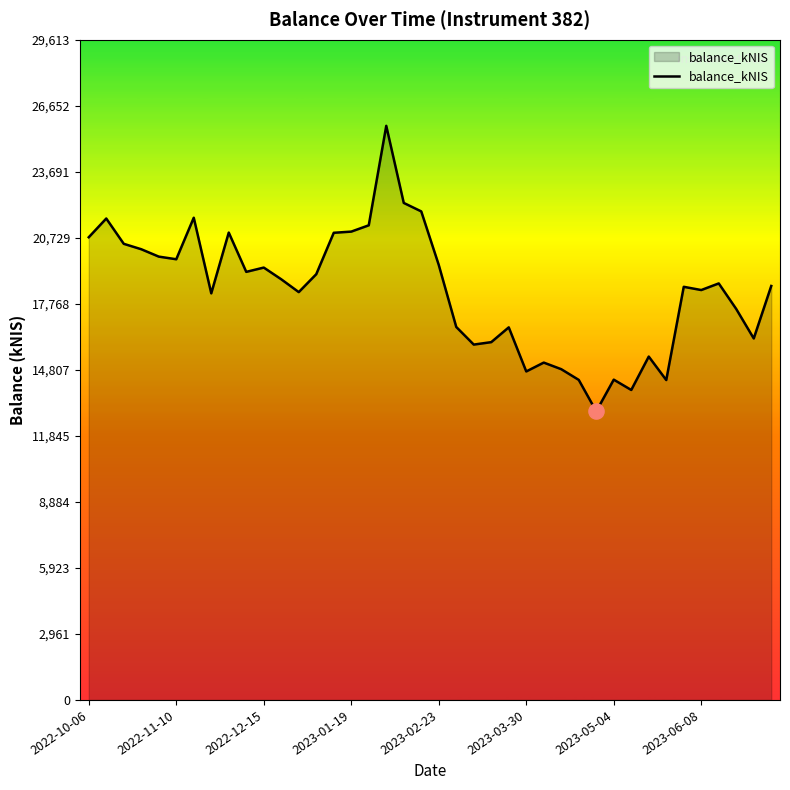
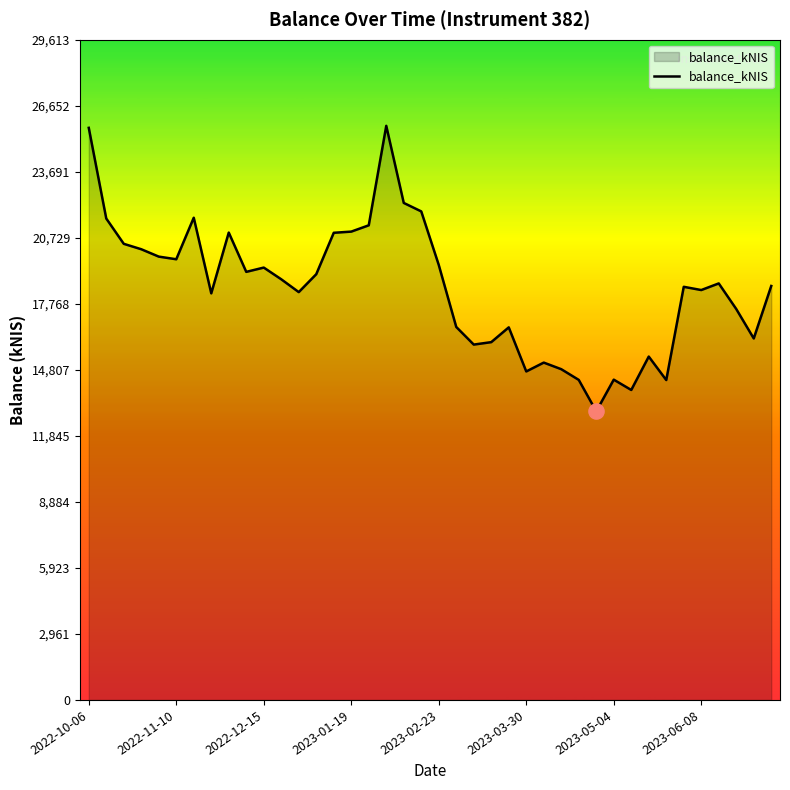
balance_kNIS, 2022-10-06: 20,800 -> 25,700
